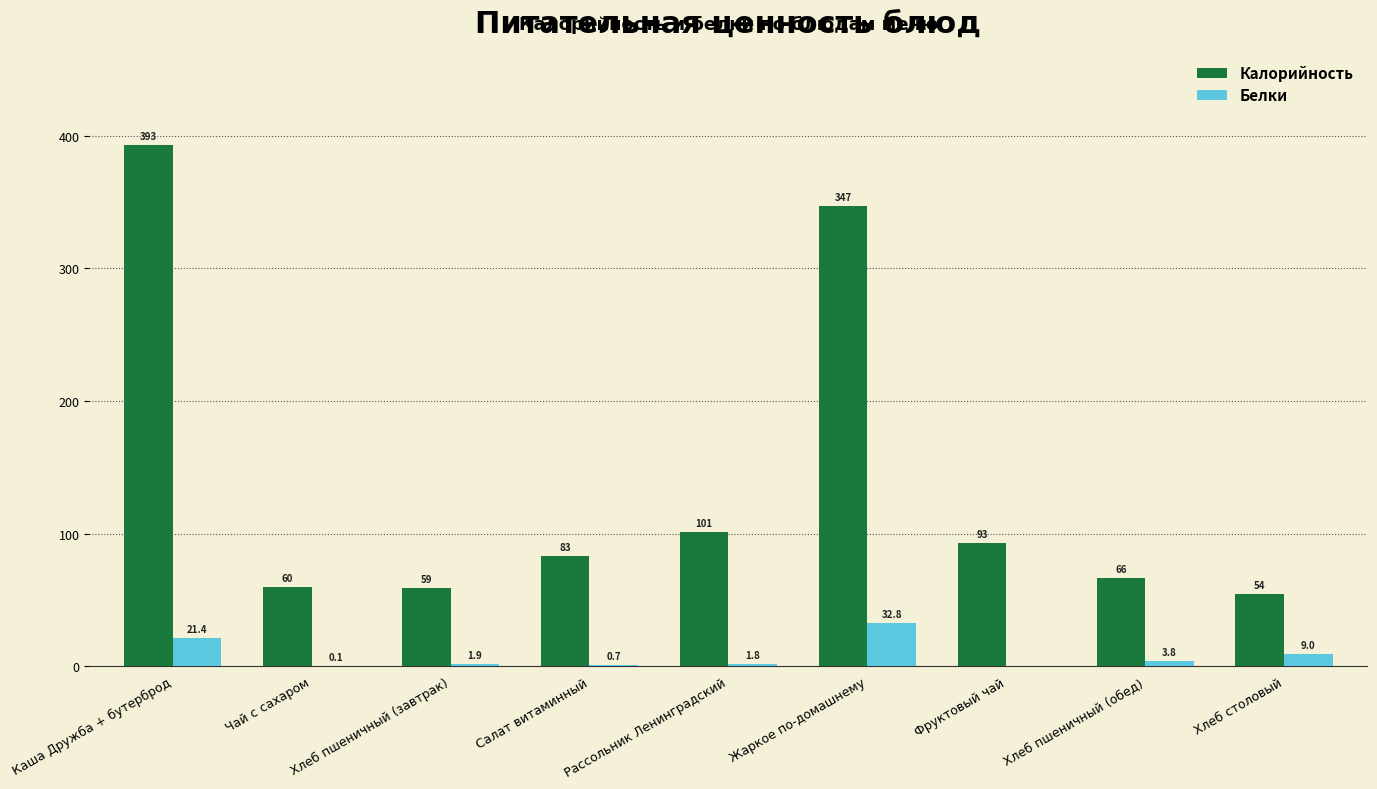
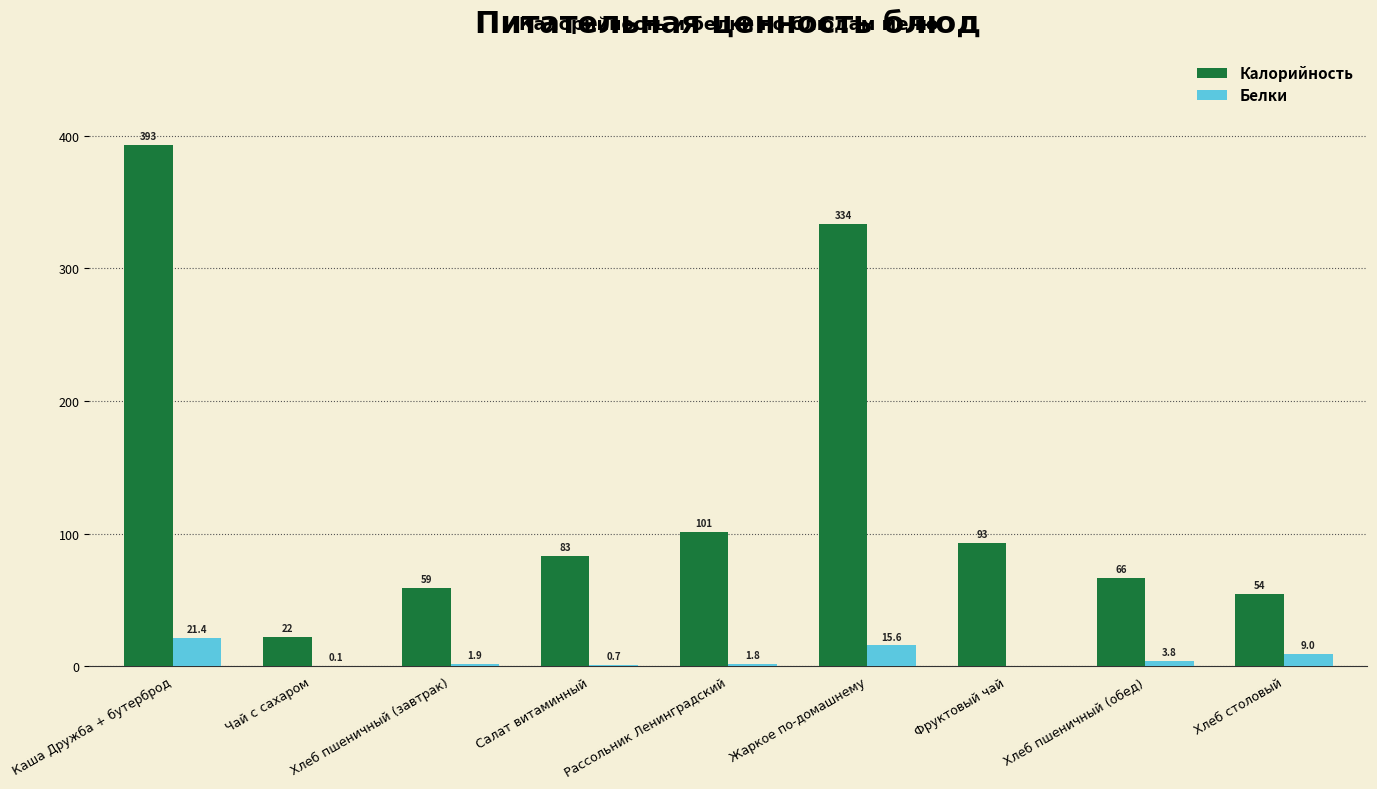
Калорийность, Чай с сахаром: 60 -> 22
Калорийность, Жаркое по-домашнему: 347 -> 334
Белки, Жаркое по-домашнему: 32.8 -> 15.6
